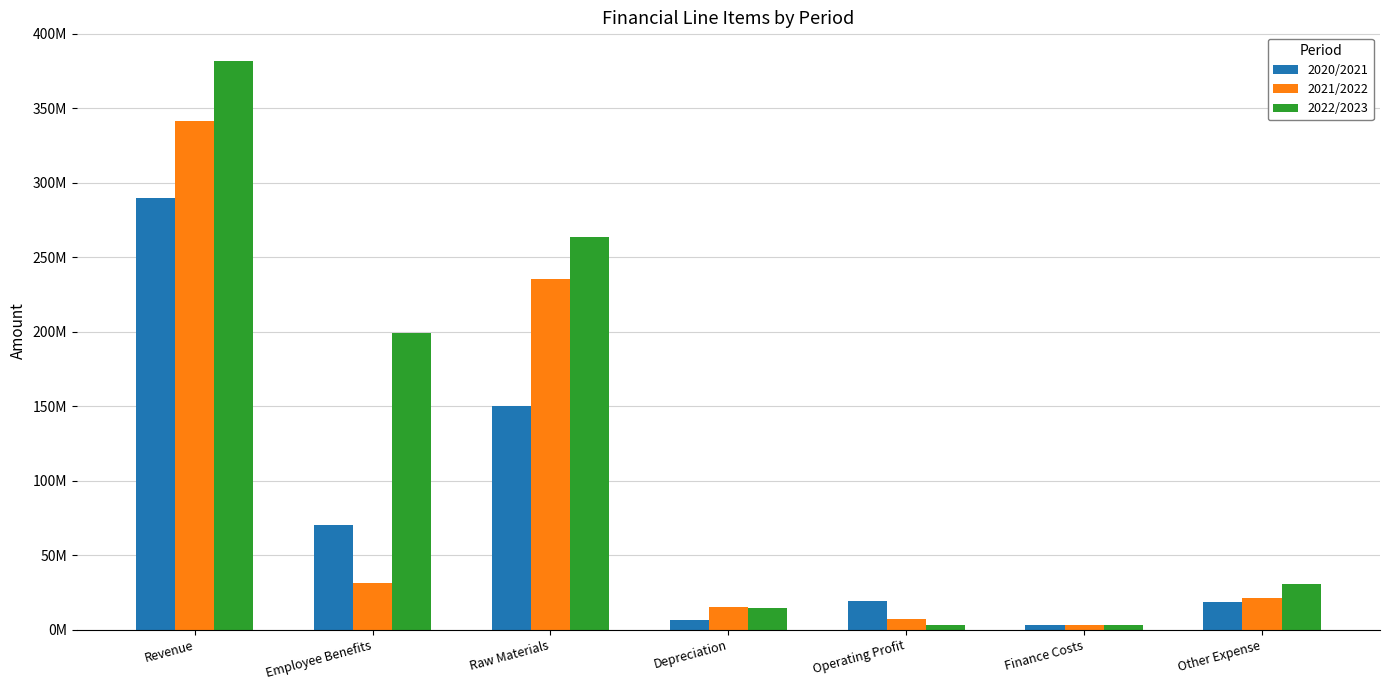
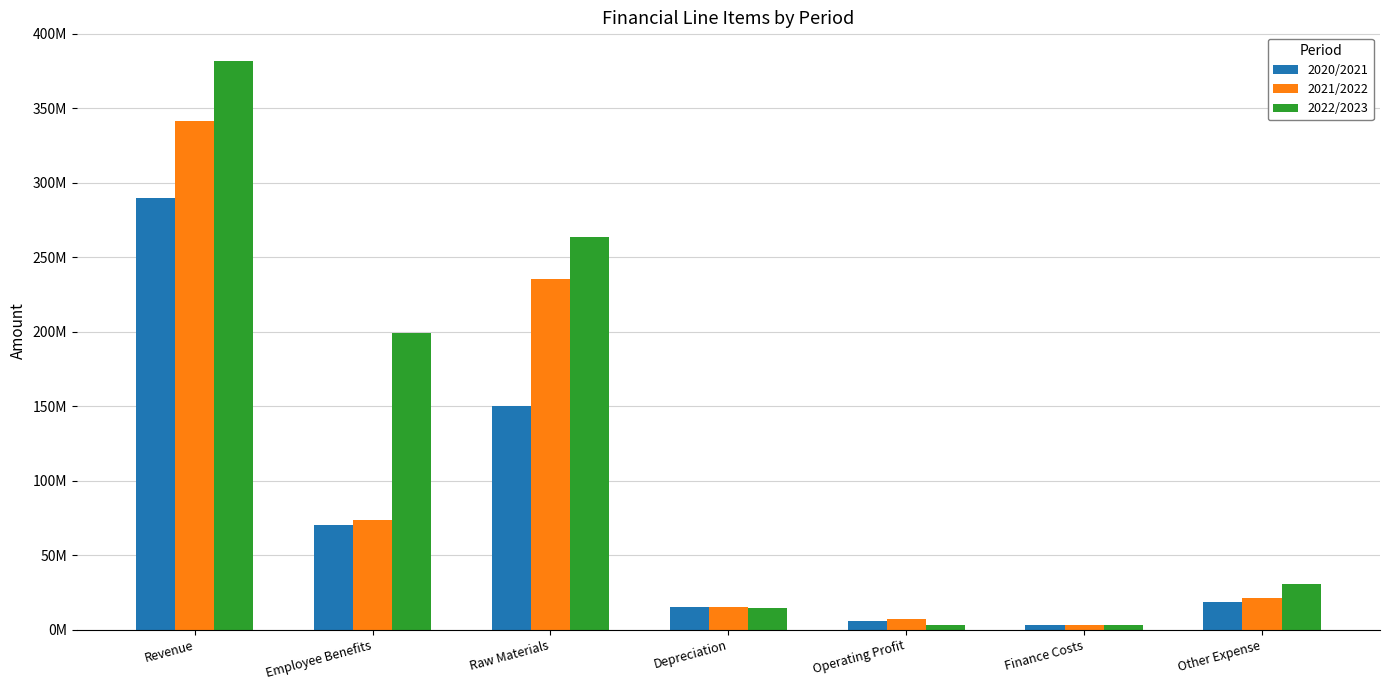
2021/2022, Employee Benefits: 32000000 -> 74000000
2020/2021, Depreciation: 7000000 -> 15000000
2020/2021, Operating Profit: 19000000 -> 6000000
